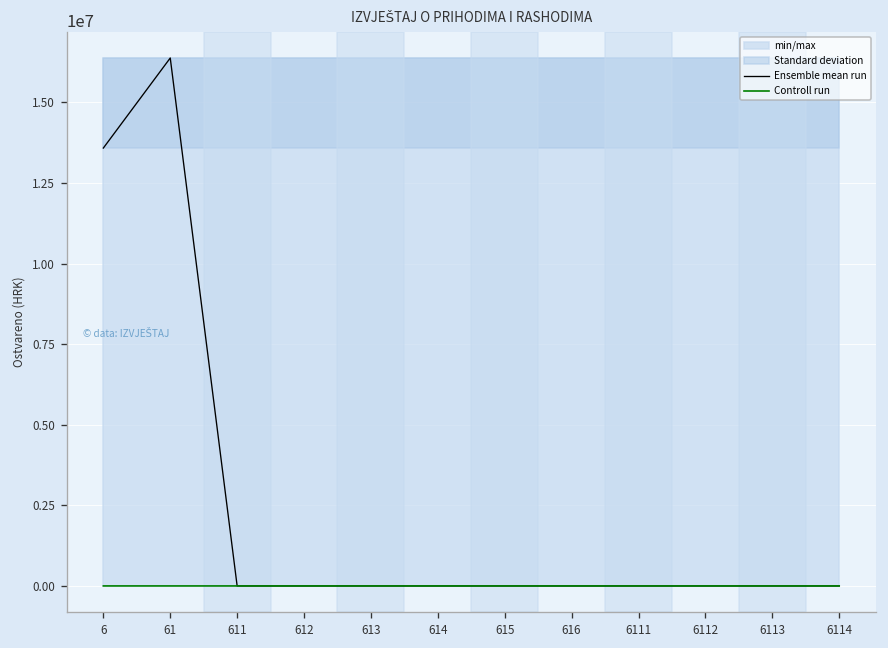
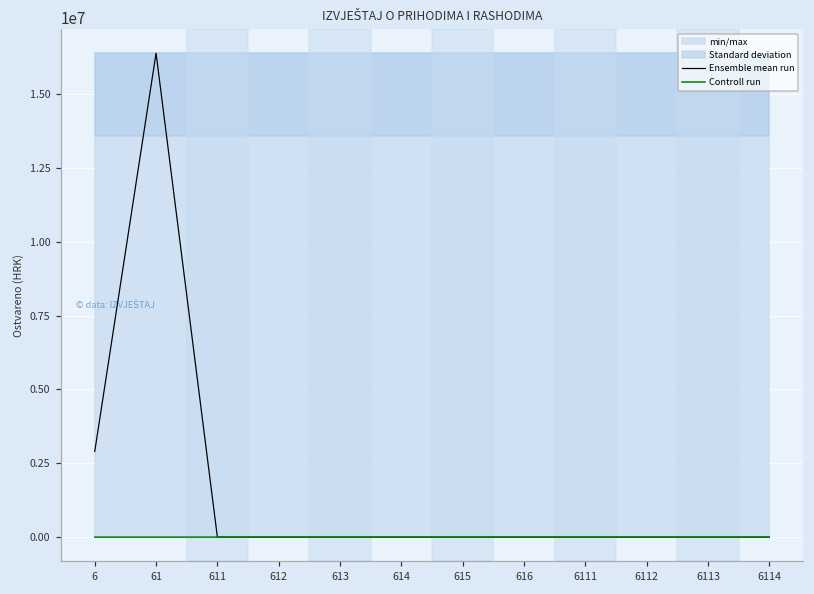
Ensemble mean run, 6: 13600000 -> 2900000
